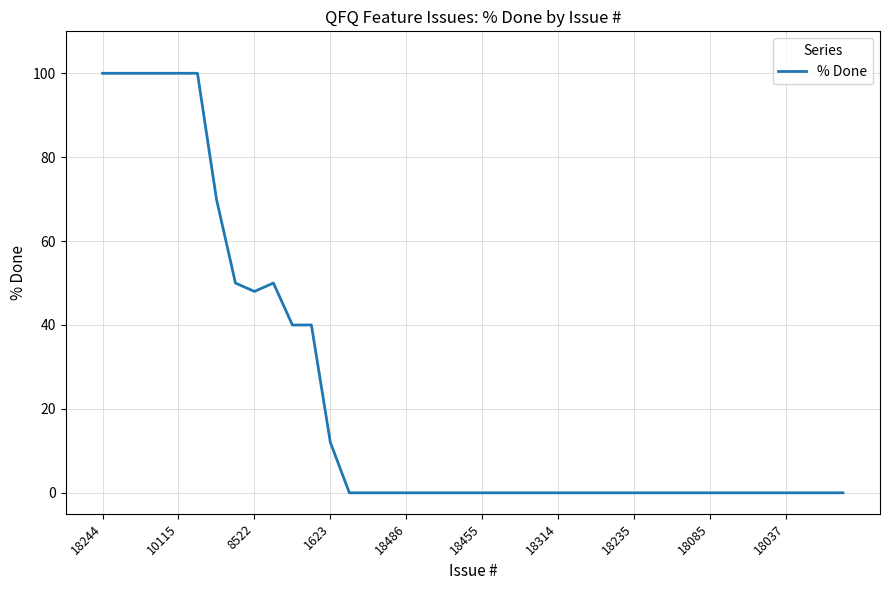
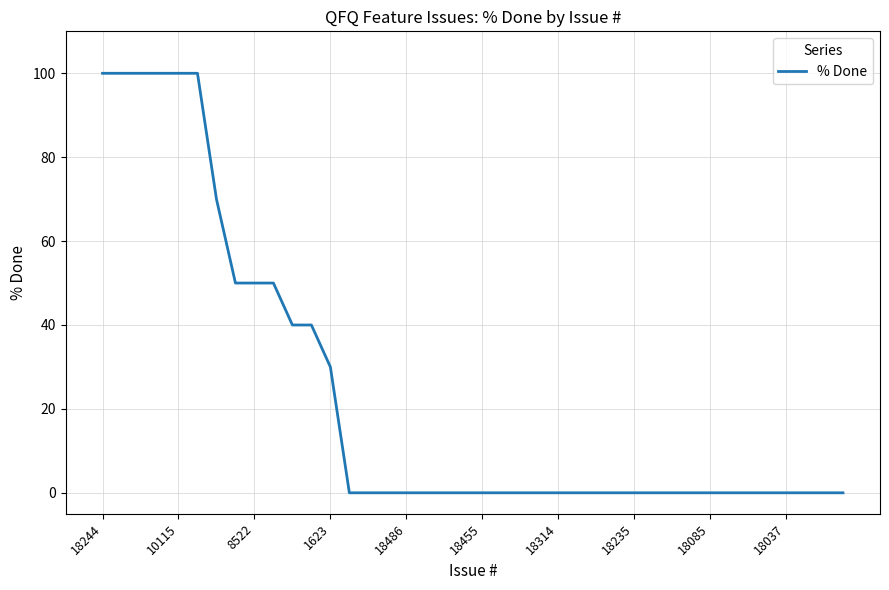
8522: 48 -> 50
1623: 12 -> 30
